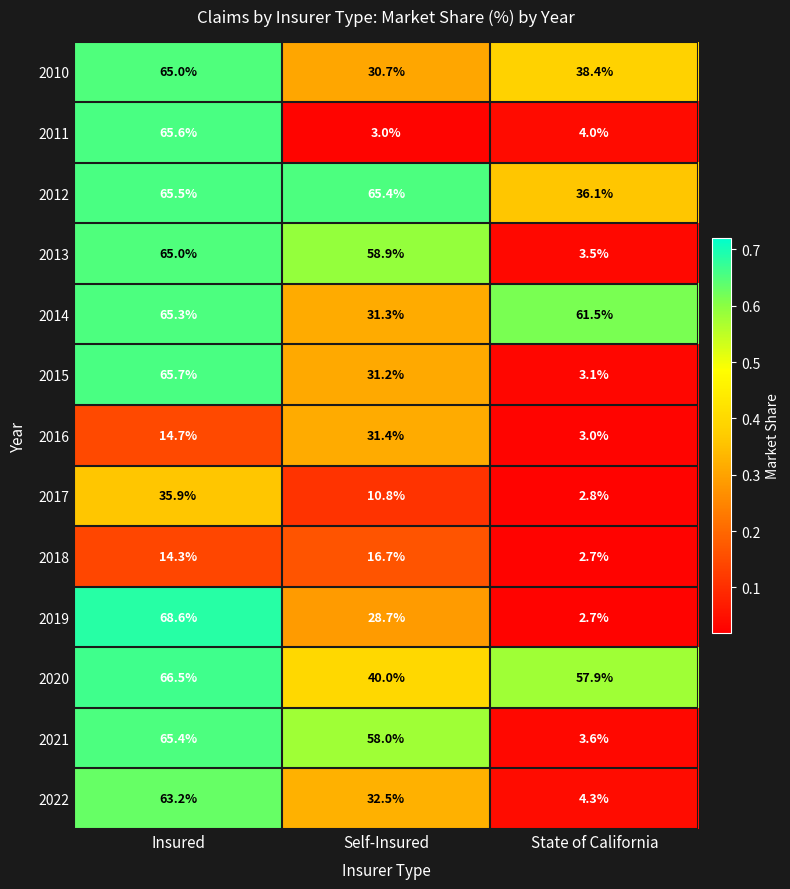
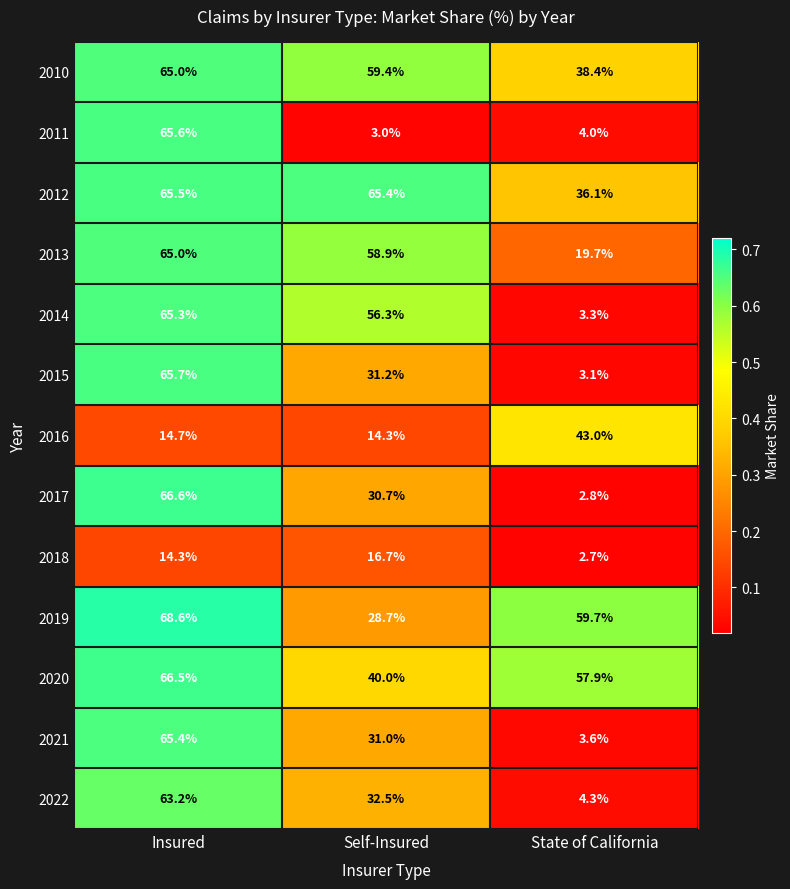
2010, Self-Insured: 30.7% -> 59.4%
2013, State of California: 3.5% -> 19.7%
2014, Self-Insured: 31.3% -> 56.3%
2014, State of California: 61.5% -> 3.3%
2016, Self-Insured: 31.4% -> 14.3%
2016, State of California: 3.0% -> 43.0%
2017, Insured: 35.9% -> 66.6%
2017, Self-Insured: 10.8% -> 30.7%
2019, State of California: 2.7% -> 59.7%
2021, Self-Insured: 58.0% -> 31.0%
